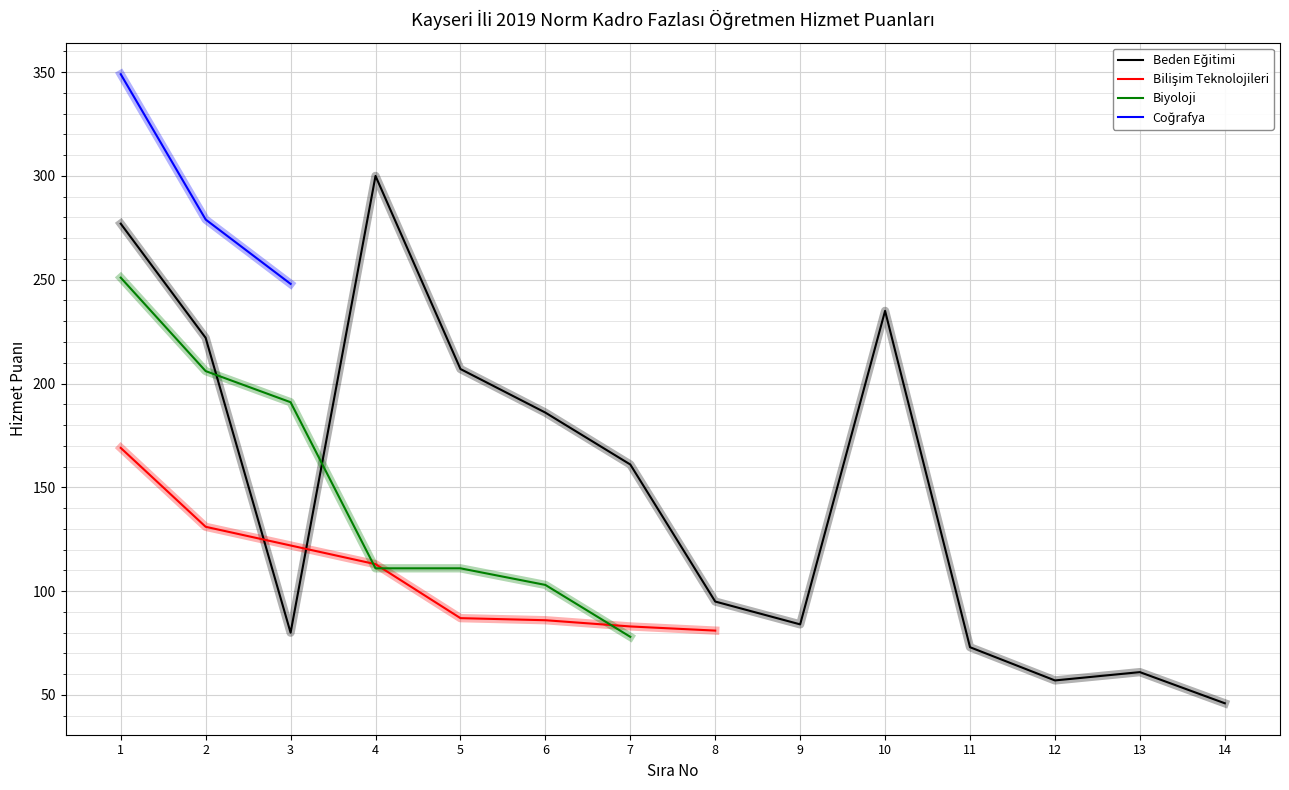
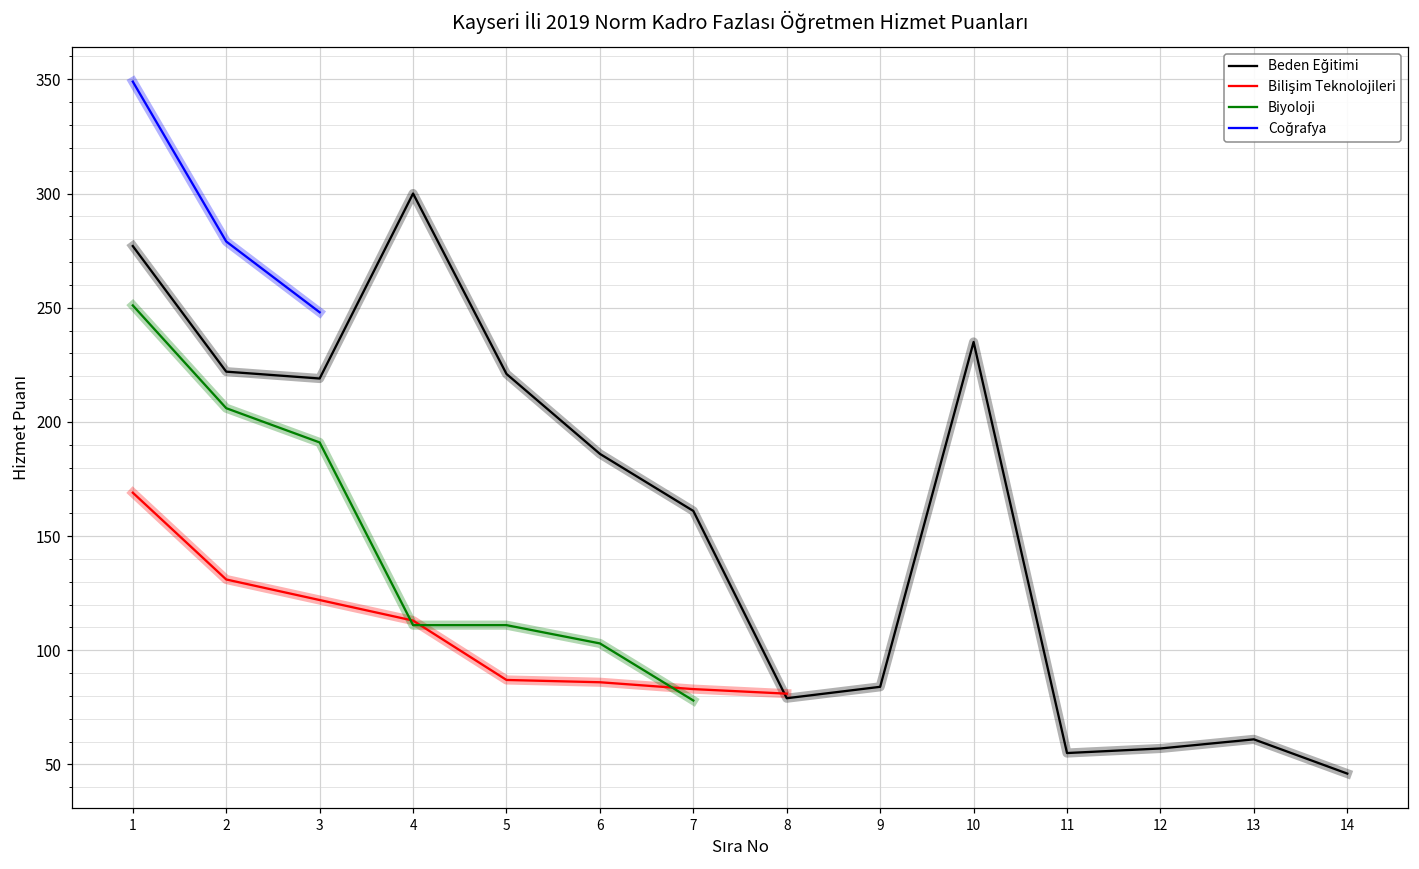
Beden Eğitimi, 3: 80 -> 219
Beden Eğitimi, 5: 207 -> 221
Beden Eğitimi, 8: 95 -> 79
Beden Eğitimi, 11: 73 -> 55
